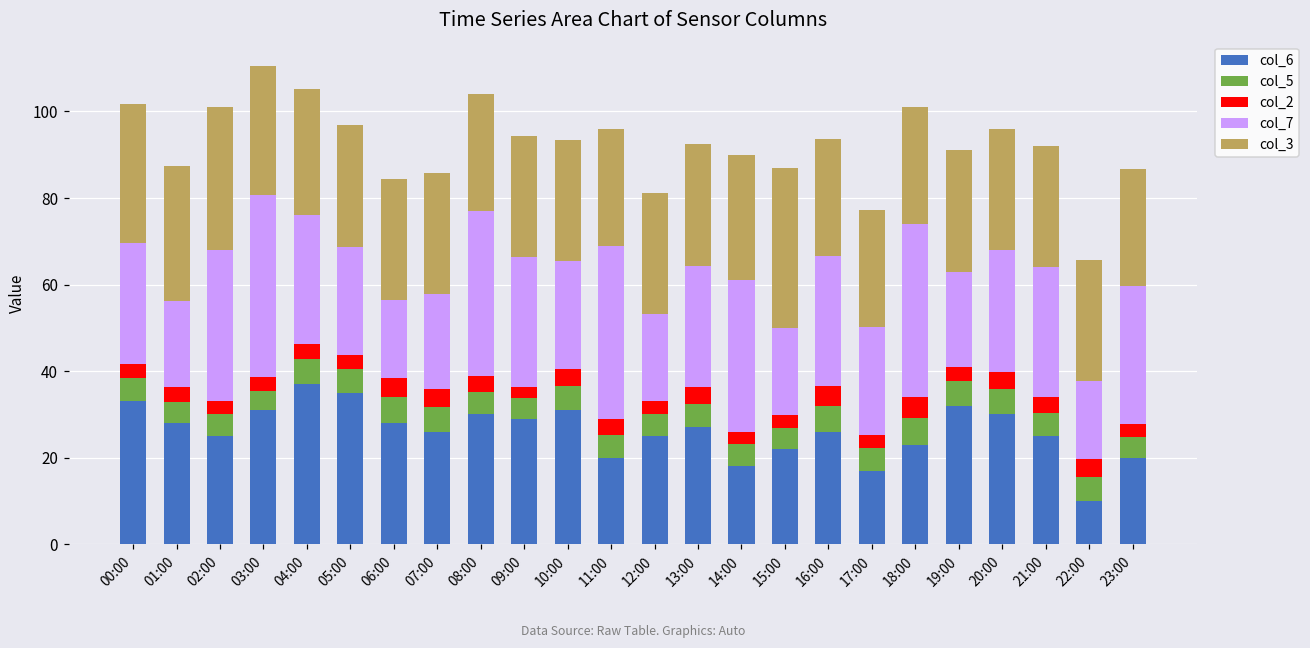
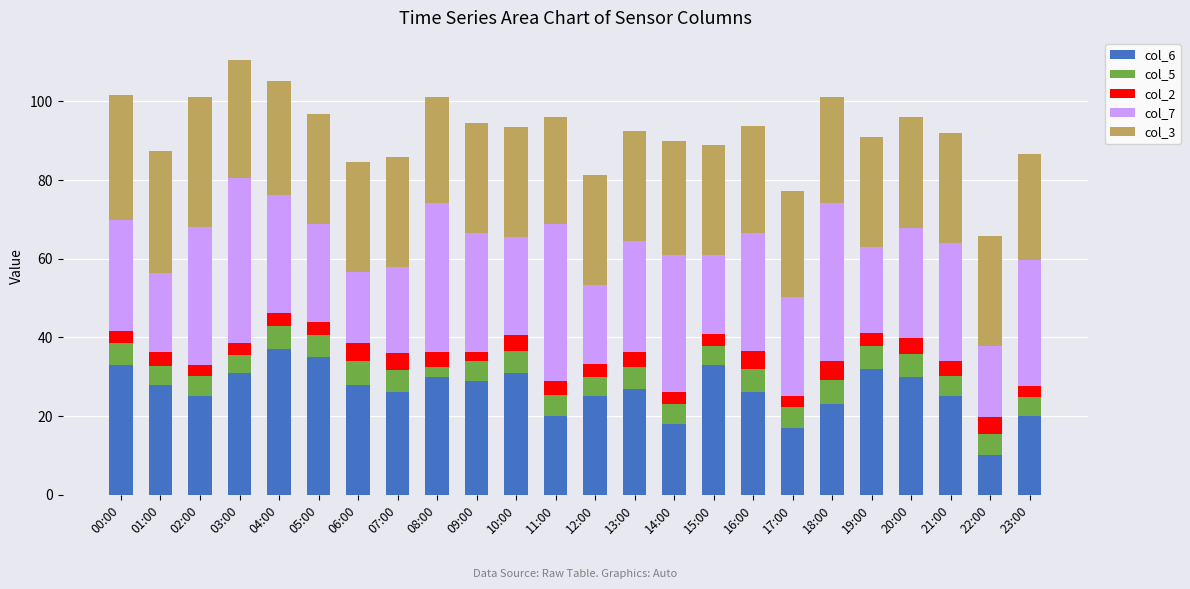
col_5, 08:00: 5 -> 2
col_6, 15:00: 22 -> 33
col_3, 15:00: 37 -> 28
